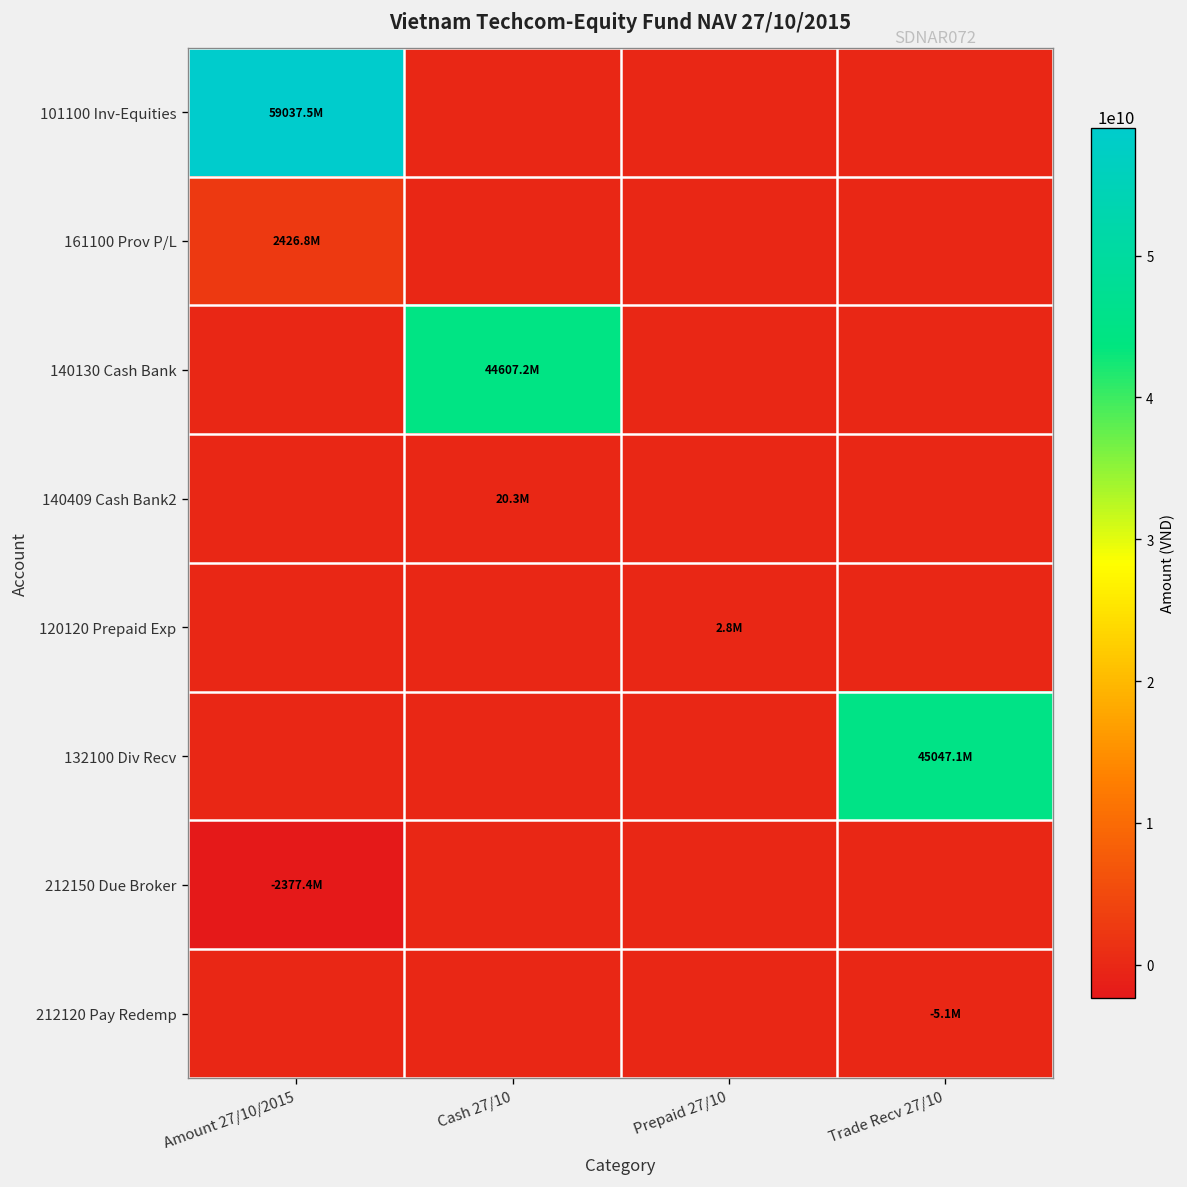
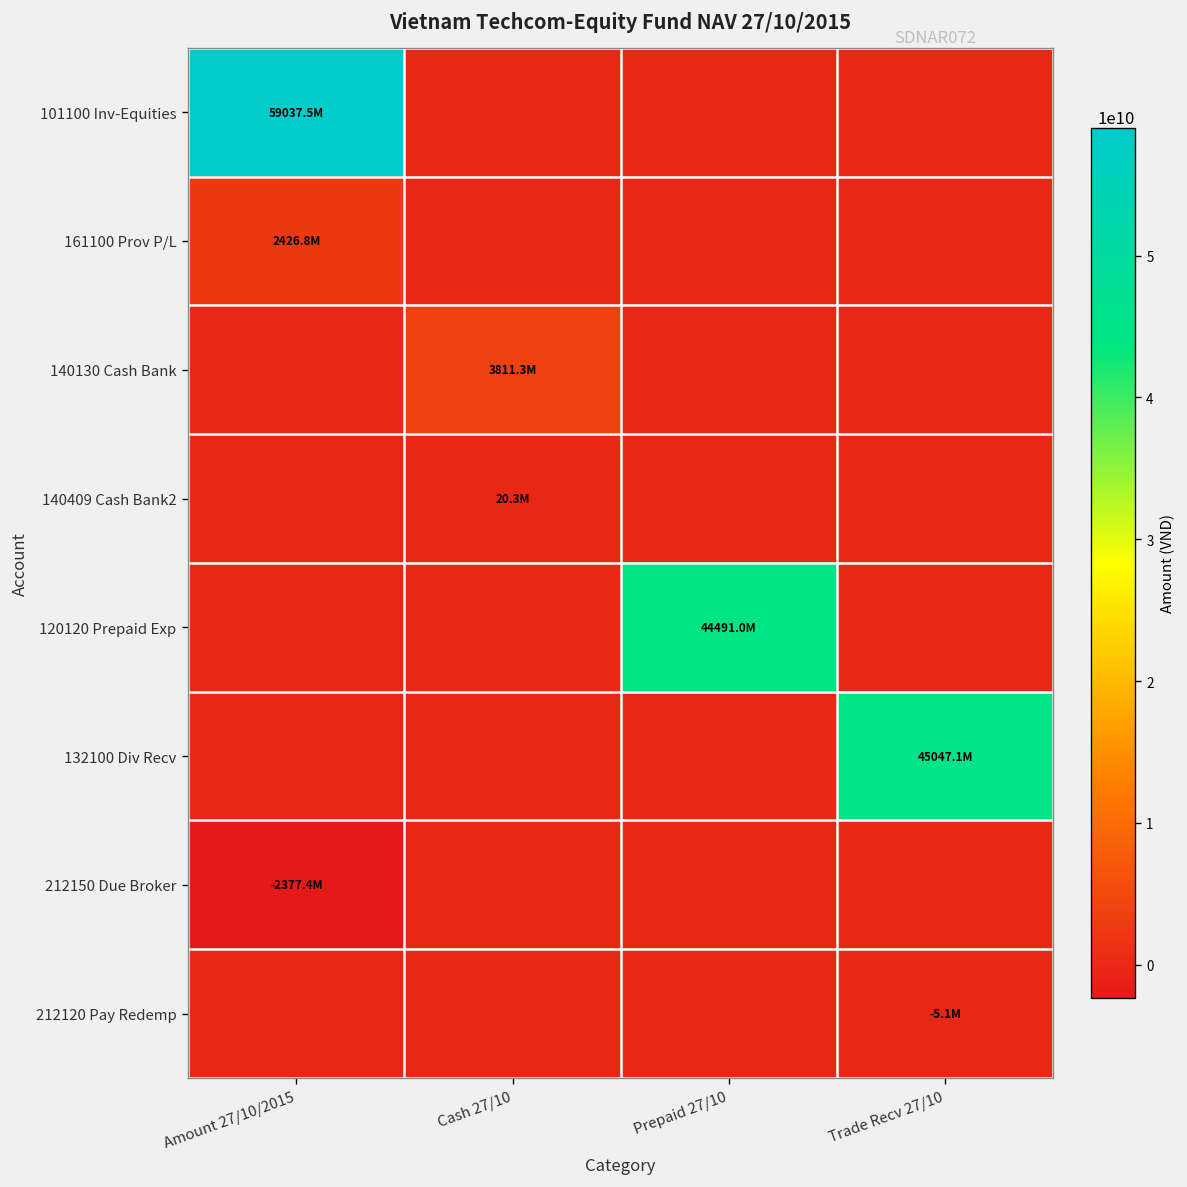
140130 Cash Bank, Cash 27/10: 44607.2M -> 3811.3M
120120 Prepaid Exp, Prepaid 27/10: 2.8M -> 44491.0M
